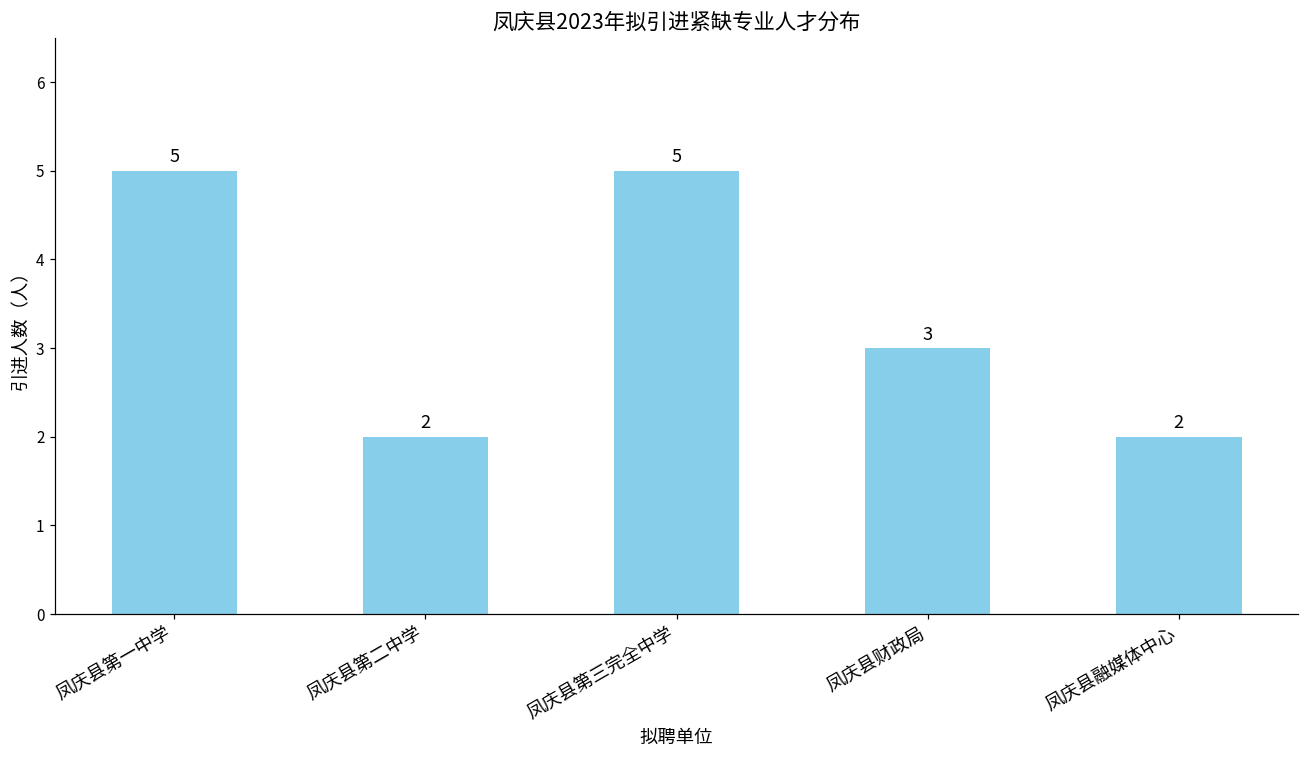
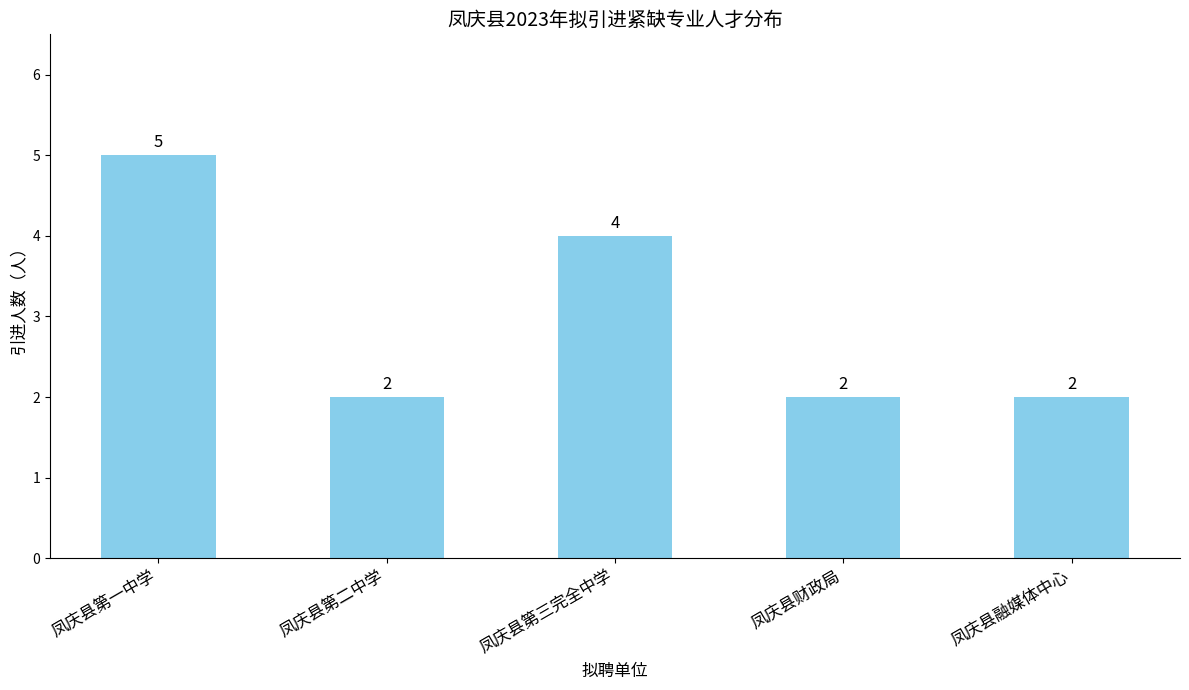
凤庆县第三完全中学: 5 -> 4
凤庆县财政局: 3 -> 2
